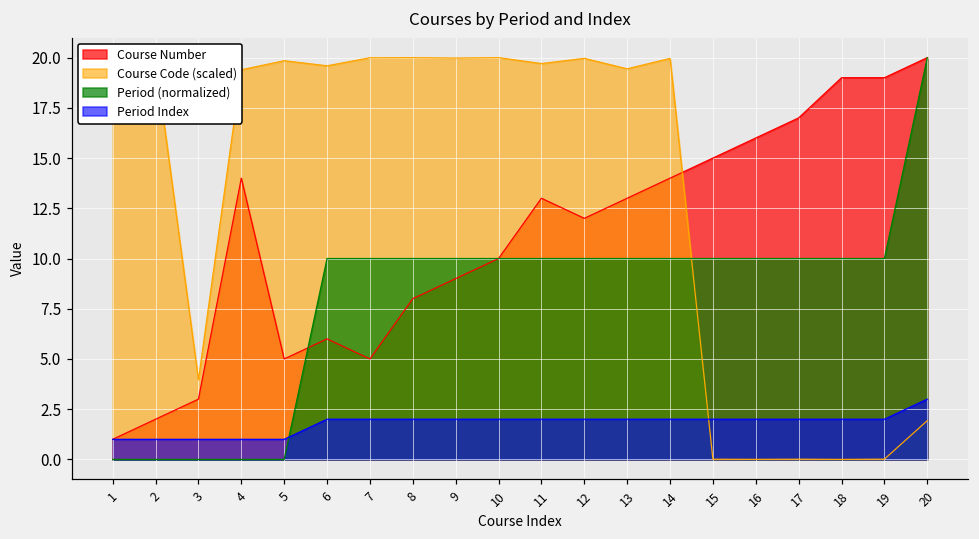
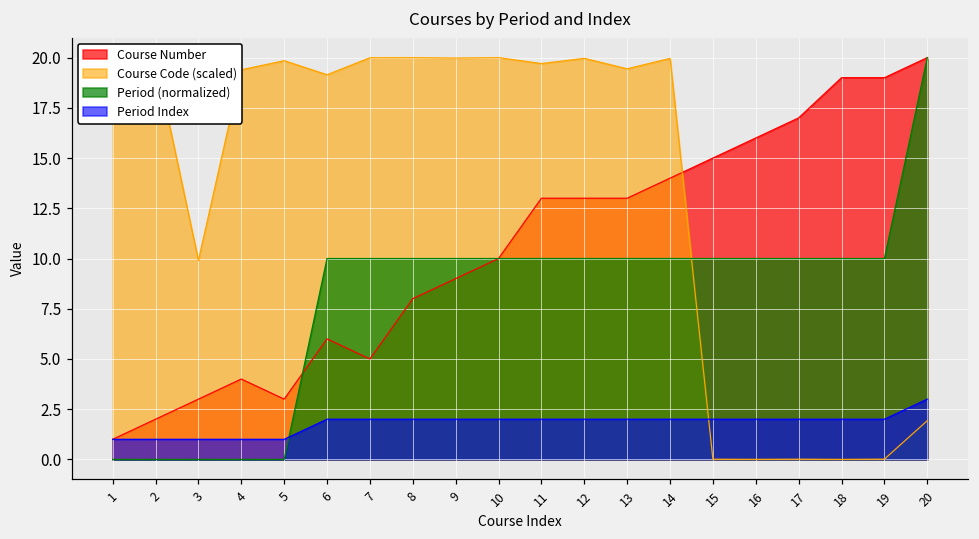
Course Code (scaled), 3: 4.0 -> 9.9
Course Number, 4: 14 -> 4
Course Number, 5: 5 -> 3
Course Code (scaled), 6: 19.6 -> 19.1
Course Number, 12: 12 -> 13
